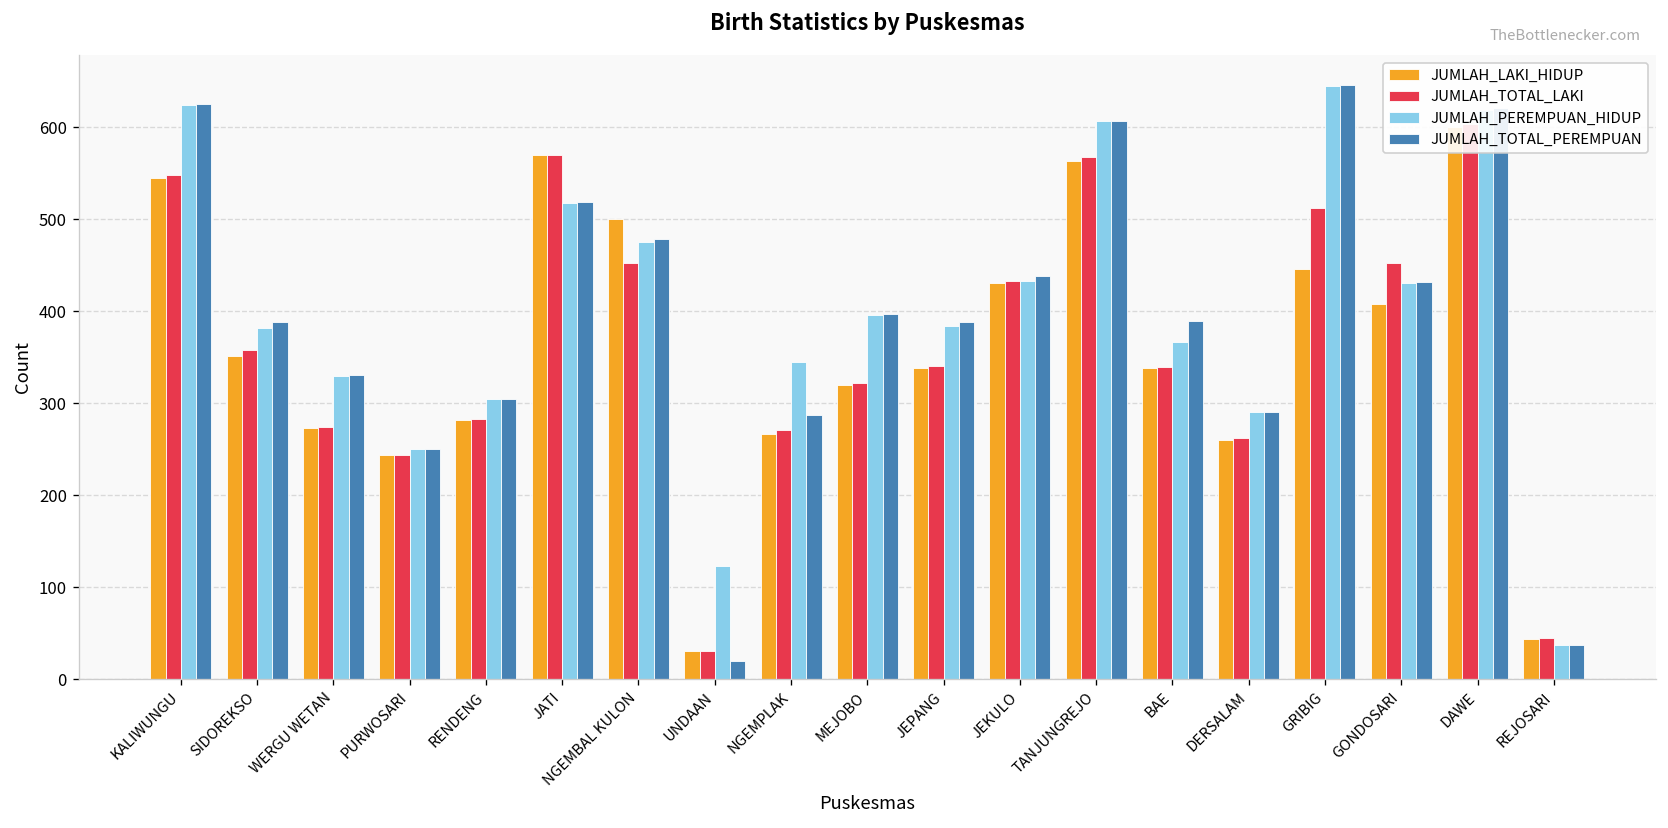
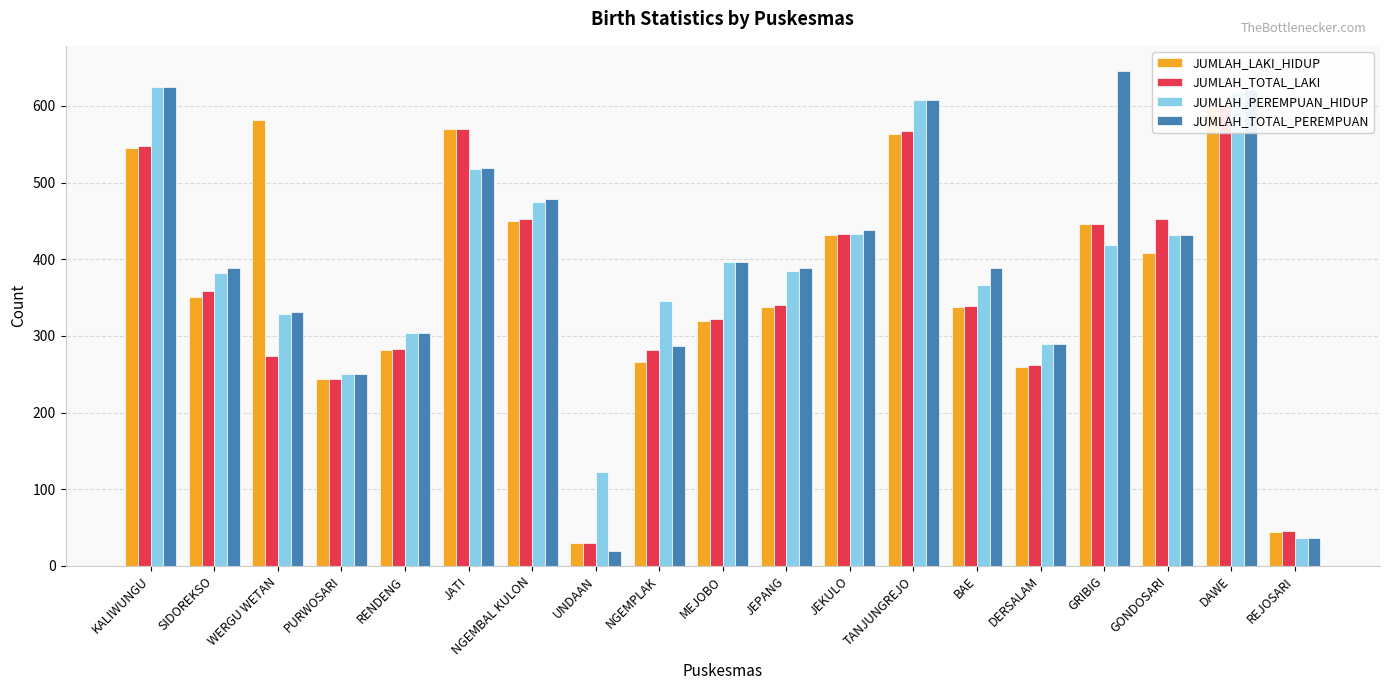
JUMLAH_LAKI_HIDUP, WERGU WETAN: 270 -> 580
JUMLAH_LAKI_HIDUP, NGEMBAL KULON: 500 -> 450
JUMLAH_TOTAL_LAKI, NGEMPLAK: 270 -> 280
JUMLAH_TOTAL_LAKI, GRIBIG: 510 -> 450
JUMLAH_PEREMPUAN_HIDUP, GRIBIG: 650 -> 420
